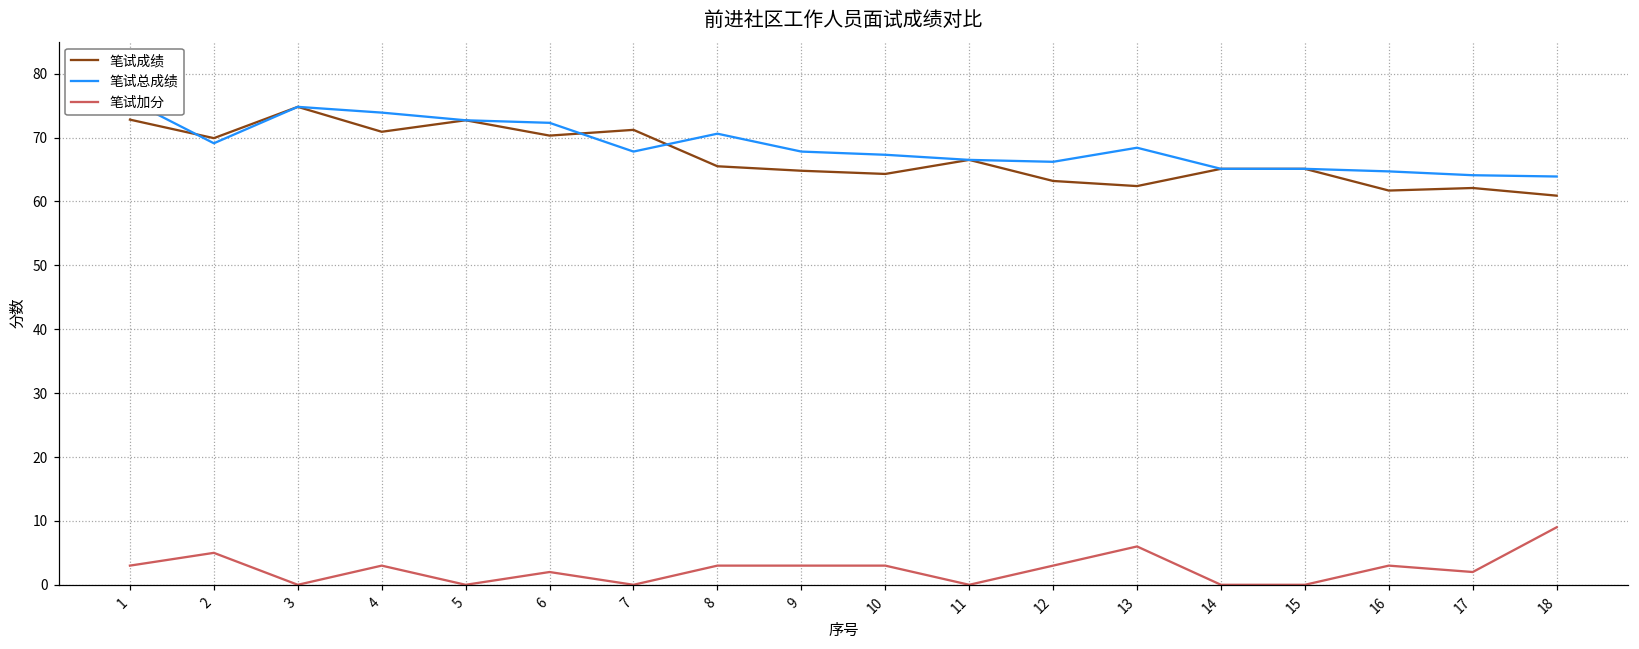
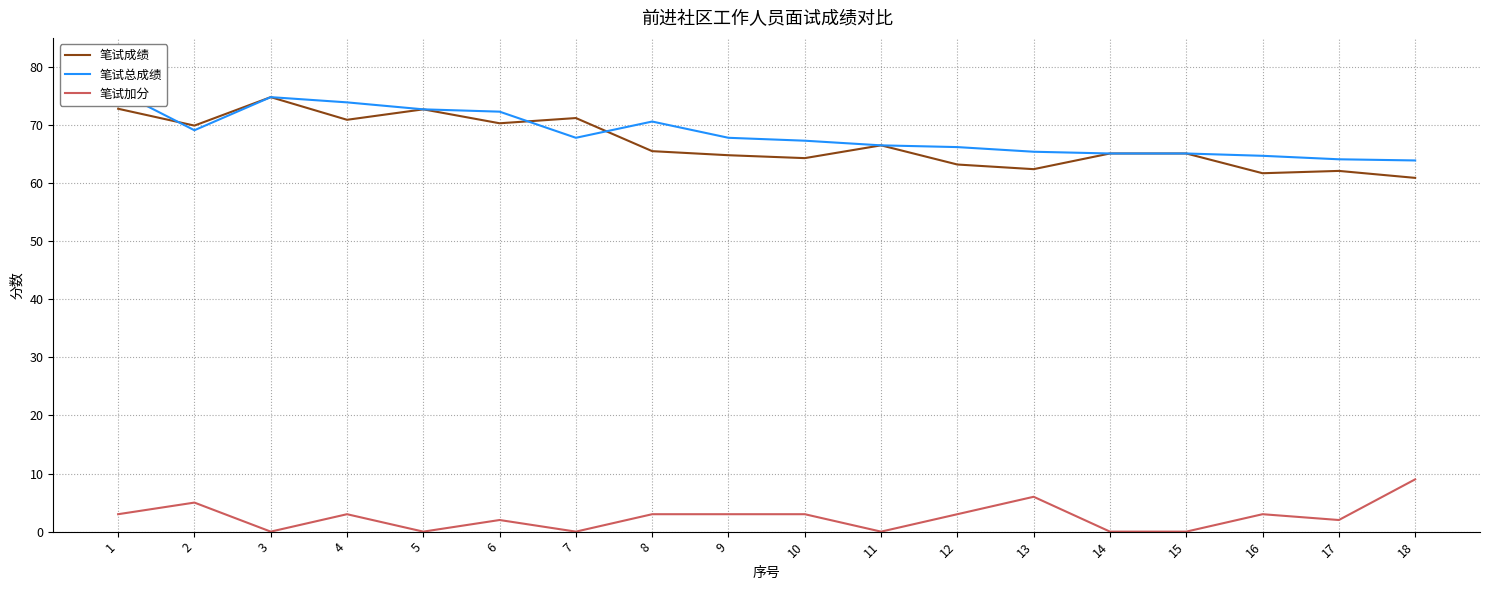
笔试总成绩, 13: 68 -> 65
